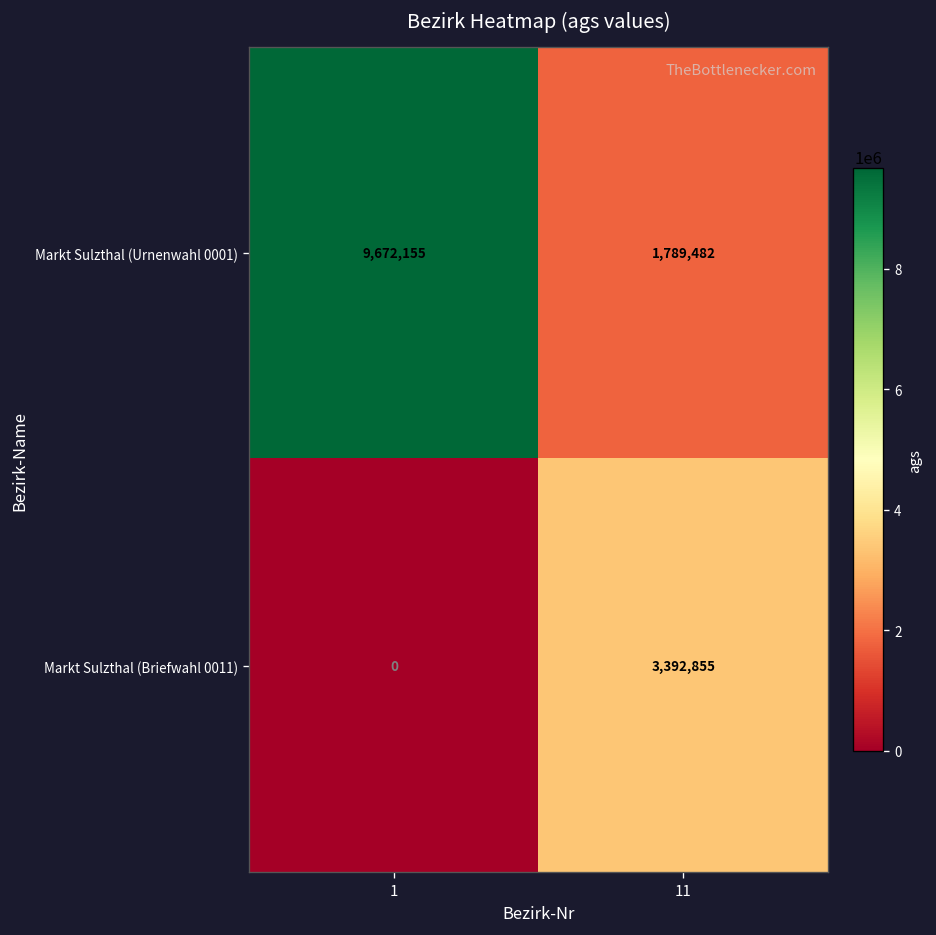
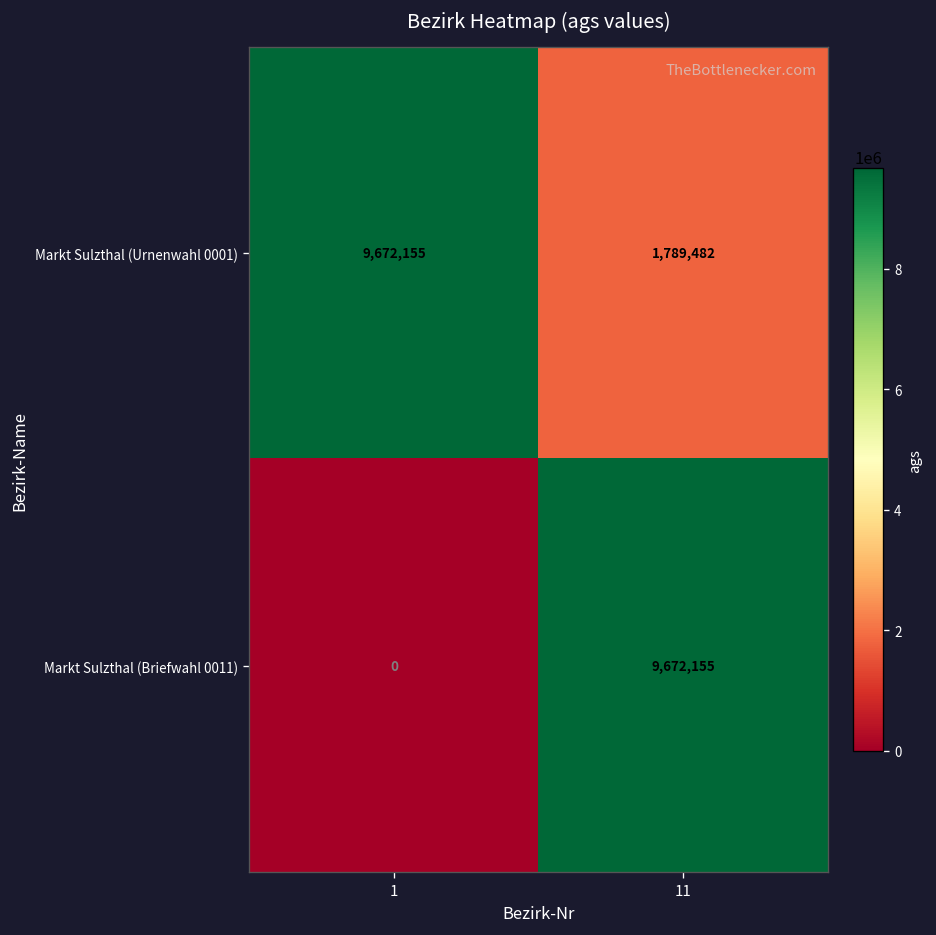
Markt Sulzthal (Briefwahl 0011), 11: 3,392,855 -> 9,672,155
